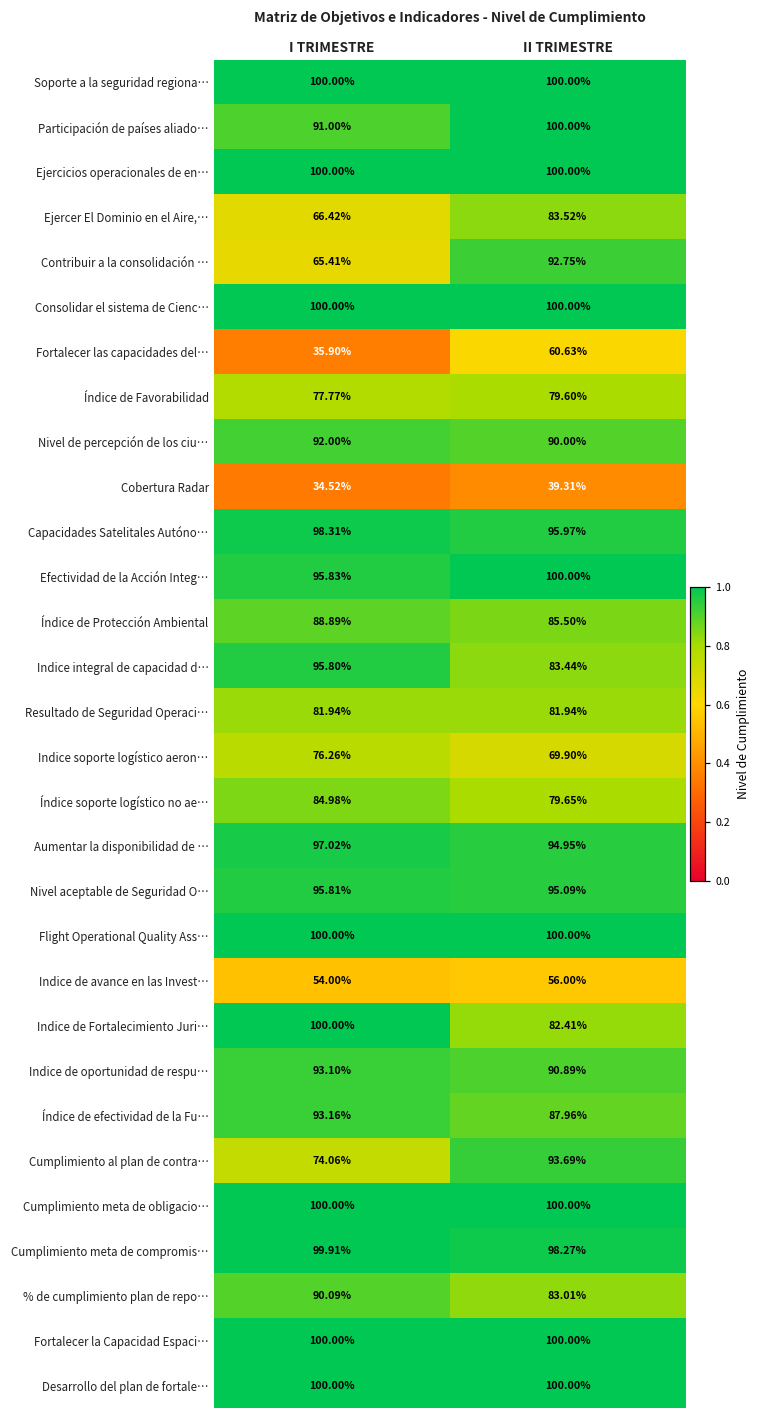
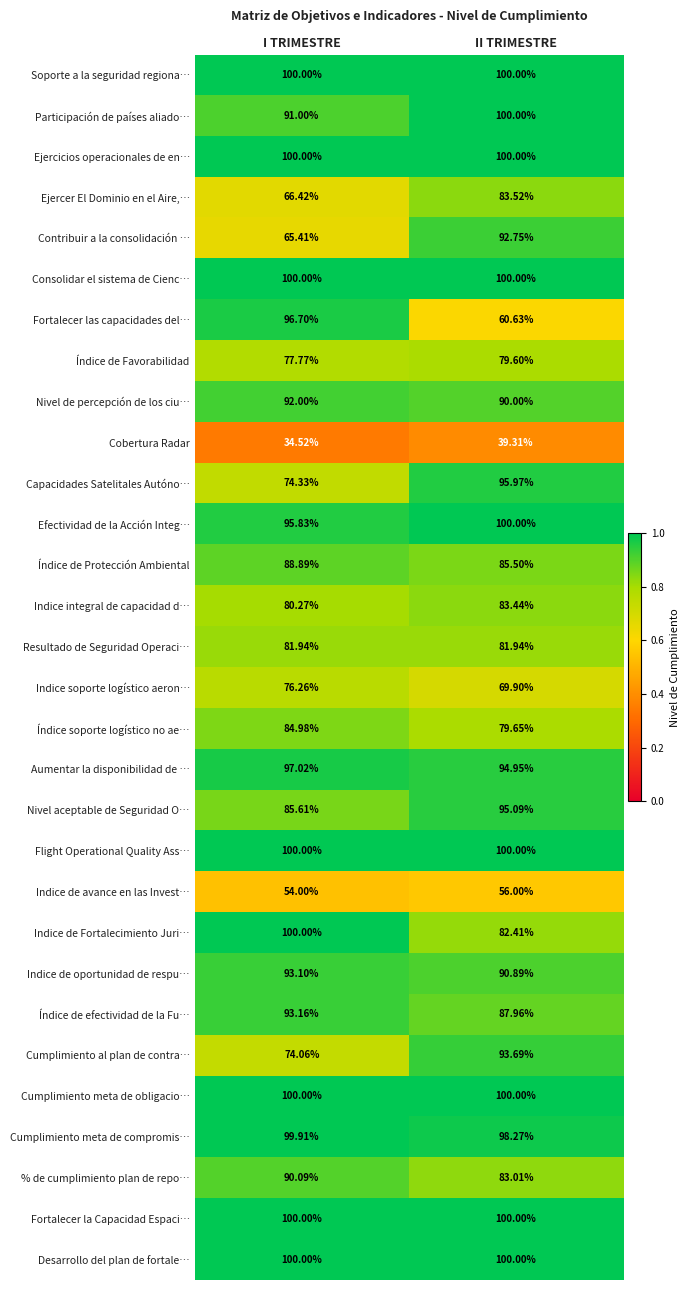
Fortalecer las capacidades del…, I TRIMESTRE: 35.90% -> 96.70%
Capacidades Satelitales Autóno…, I TRIMESTRE: 98.31% -> 74.33%
Indice integral de capacidad d…, I TRIMESTRE: 95.80% -> 80.27%
Nivel aceptable de Seguridad O…, I TRIMESTRE: 95.81% -> 85.61%
